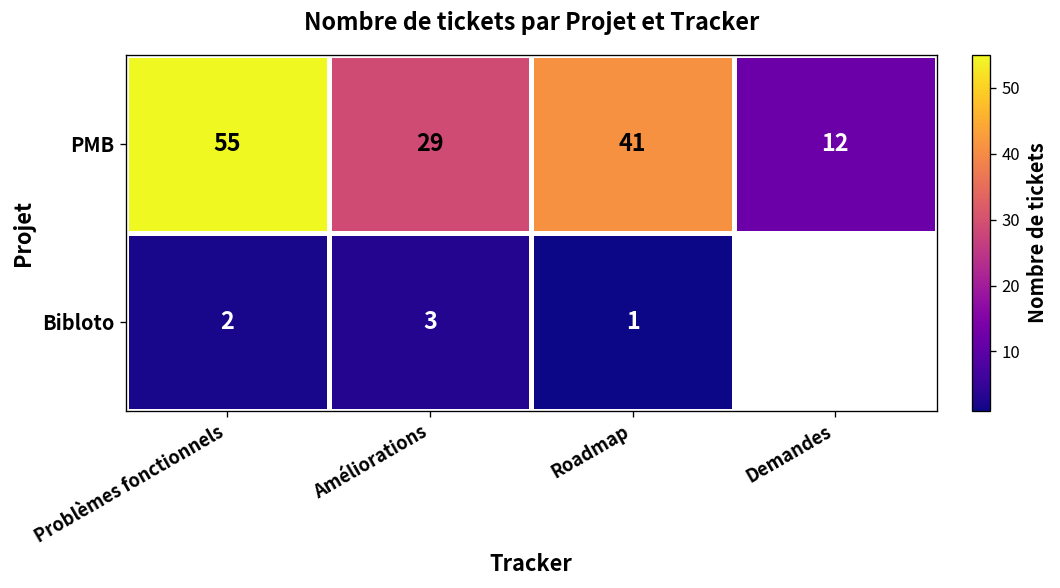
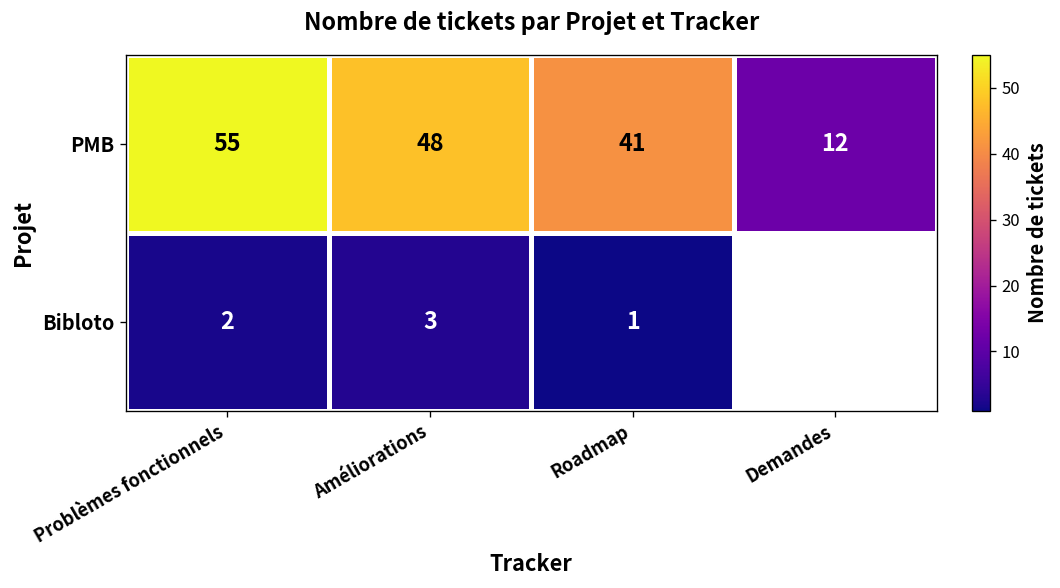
PMB, Améliorations: 29 -> 48
